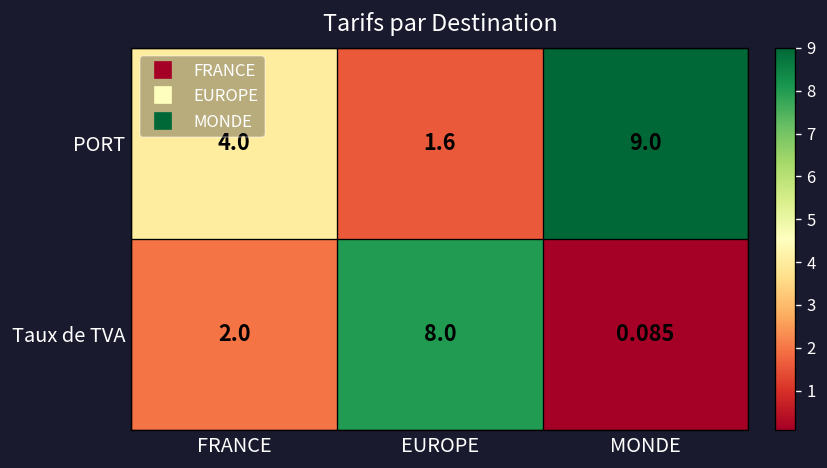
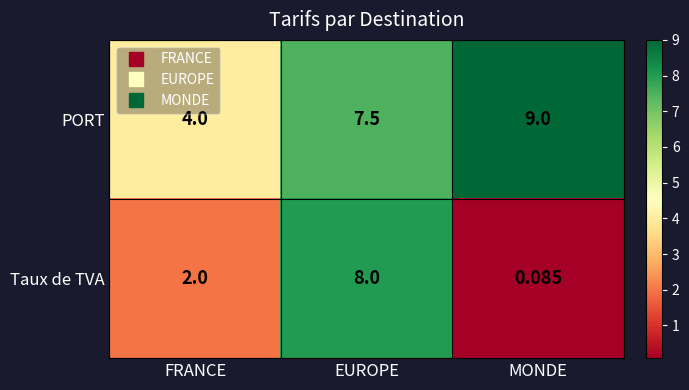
PORT, EUROPE: 1.6 -> 7.5
